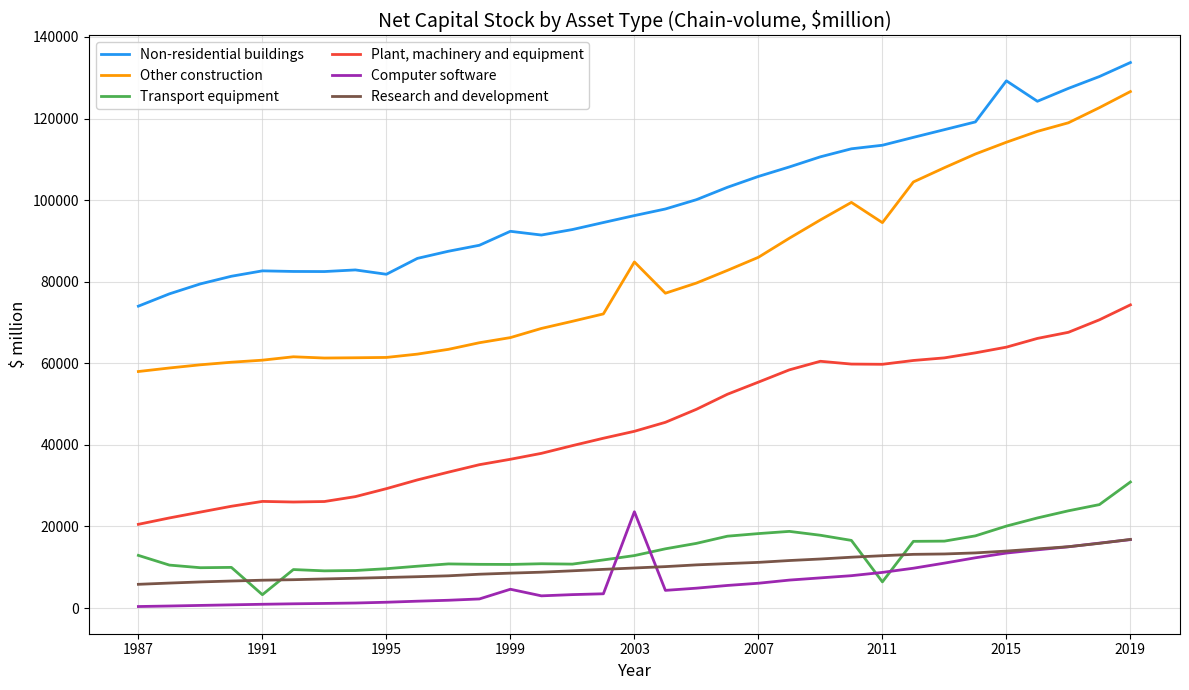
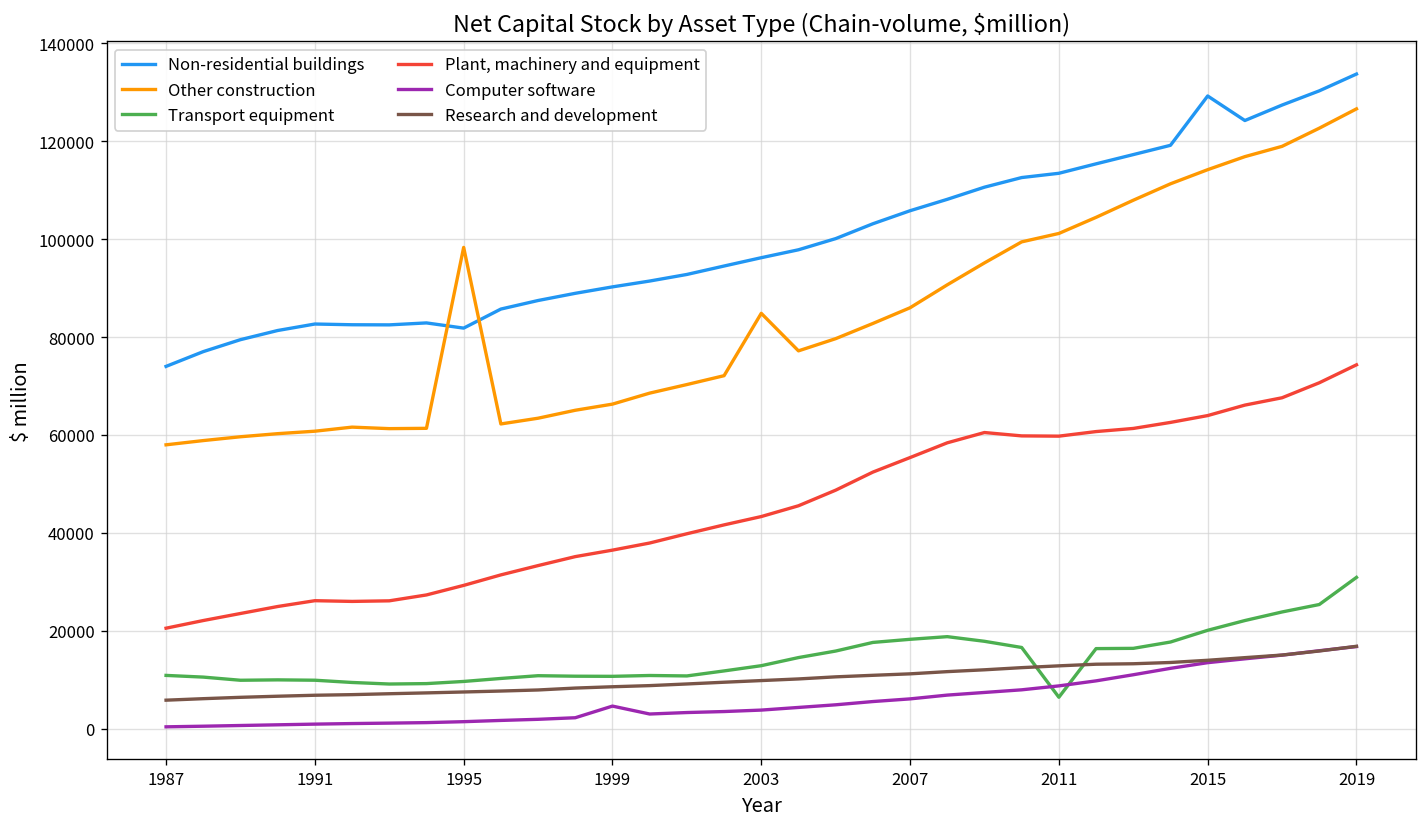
Transport equipment, 1987: 13000 -> 11000
Transport equipment, 1991: 3000 -> 10000
Other construction, 1995: 61000 -> 98000
Non-residential buildings, 1999: 92000 -> 90000
Computer software, 2003: 24000 -> 4000
Other construction, 2011: 94000 -> 101000
